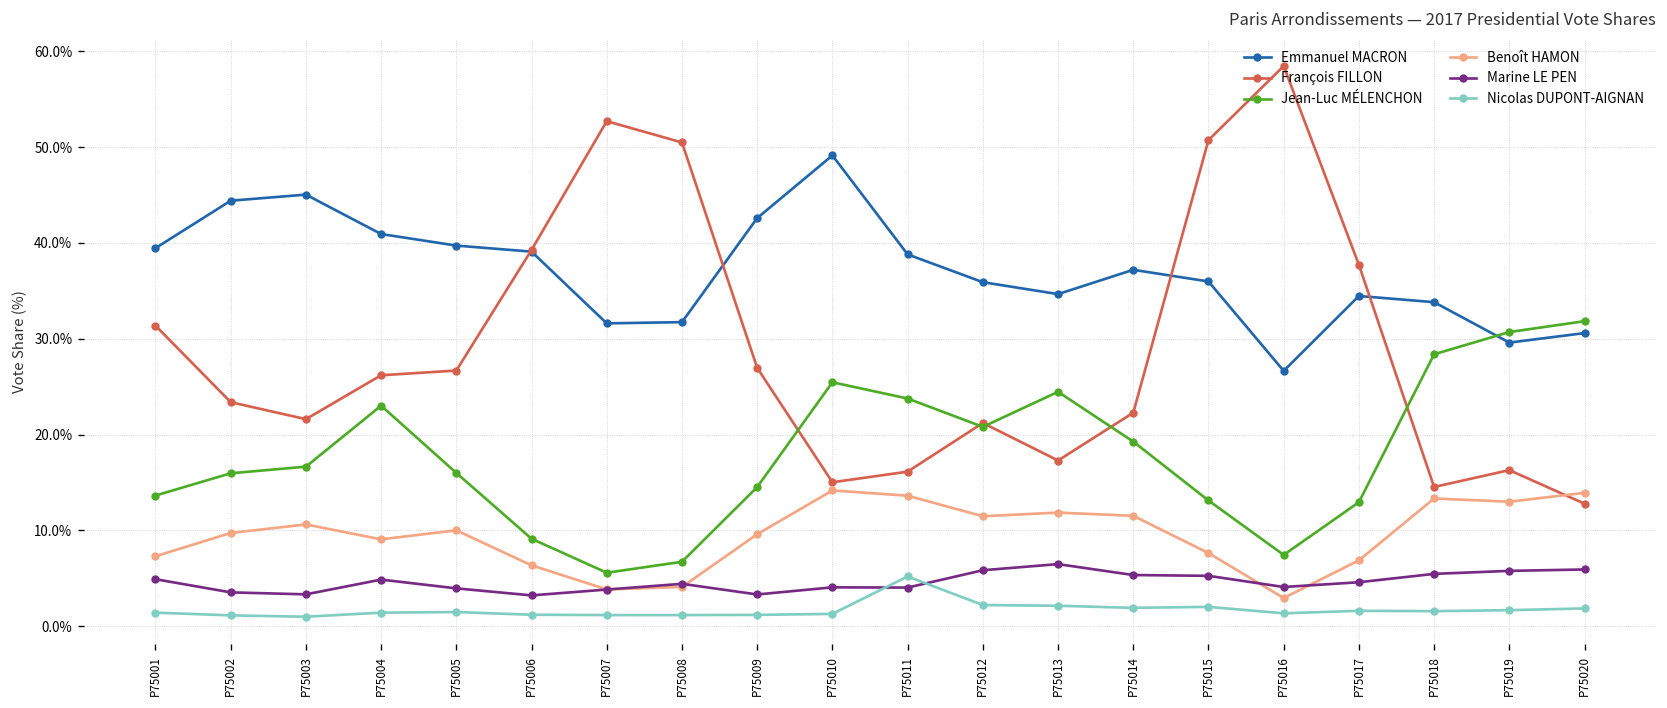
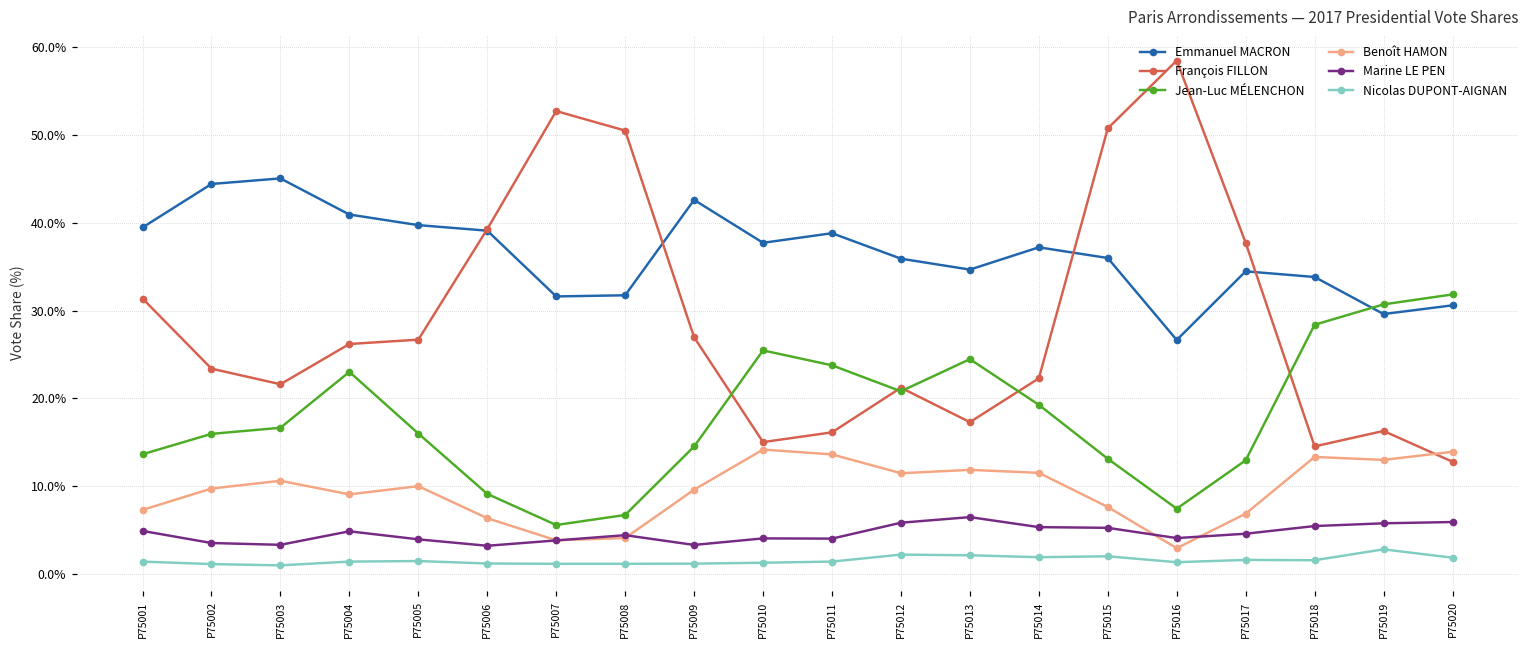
Emmanuel MACRON, P75010: 49% -> 38%
Nicolas DUPONT-AIGNAN, P75011: 5% -> 1%
Nicolas DUPONT-AIGNAN, P75019: 2% -> 3%
